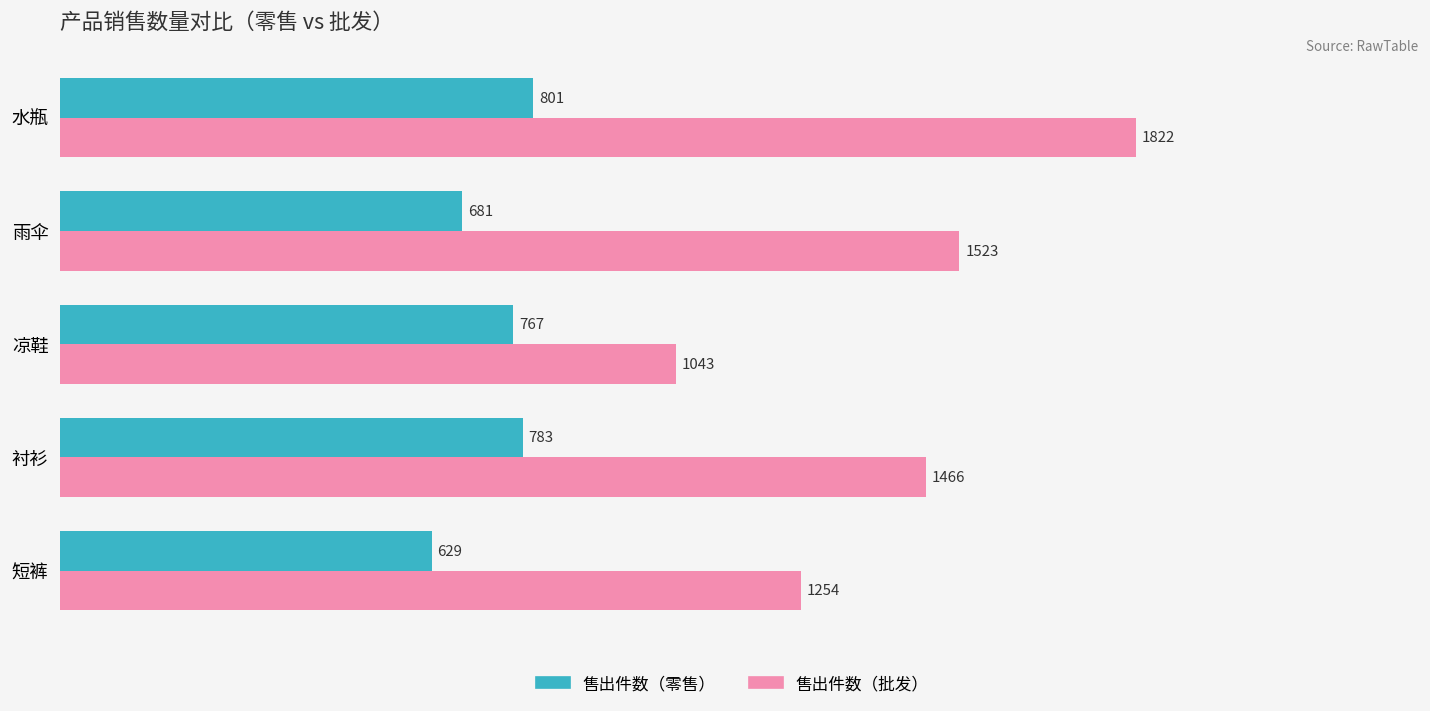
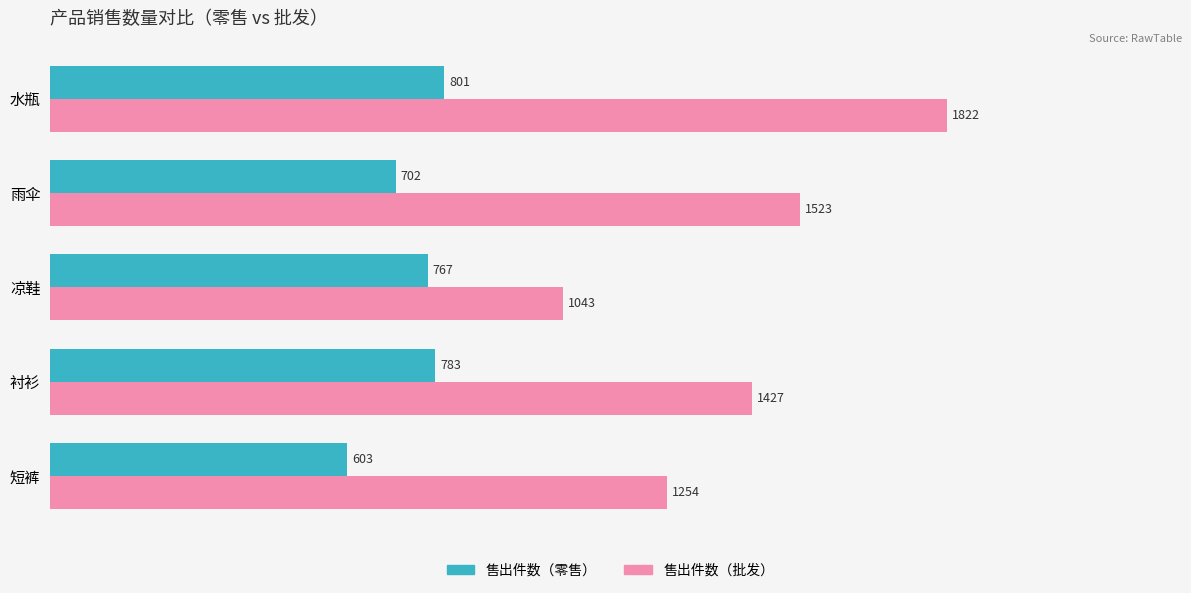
售出件数（零售）, 雨伞: 681 -> 702
售出件数（批发）, 衬衫: 1466 -> 1427
售出件数（零售）, 短裤: 629 -> 603
